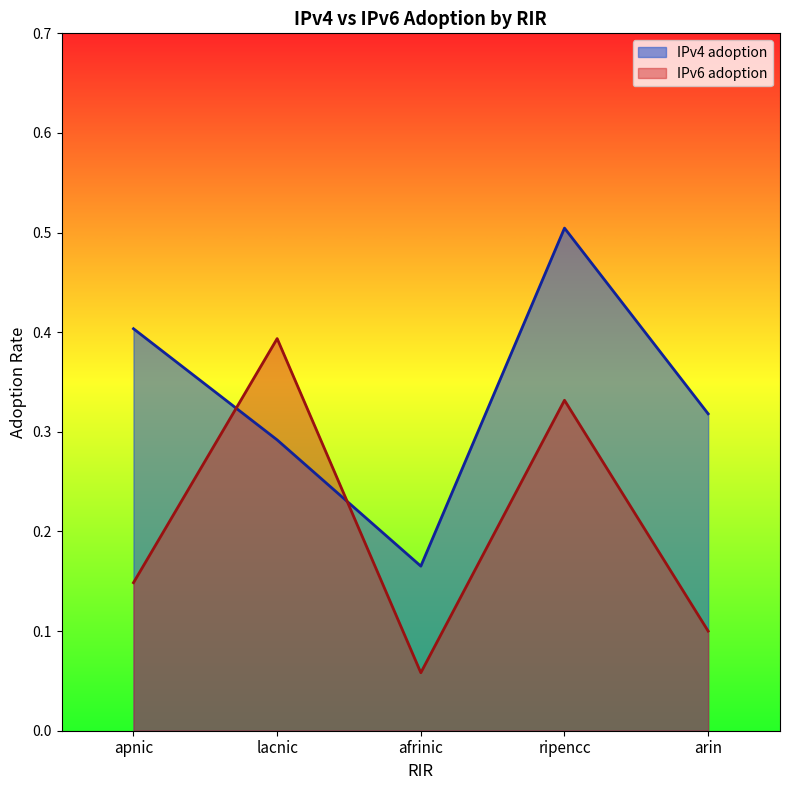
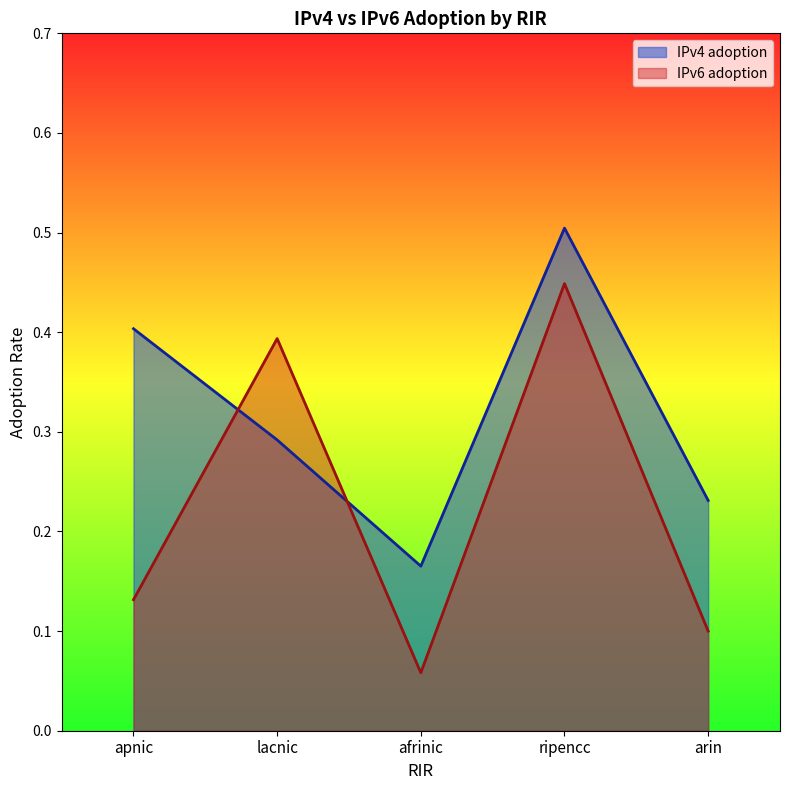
IPv6 adoption, apnic: 0.15 -> 0.13
IPv6 adoption, ripencc: 0.33 -> 0.45
IPv4 adoption, arin: 0.32 -> 0.23
